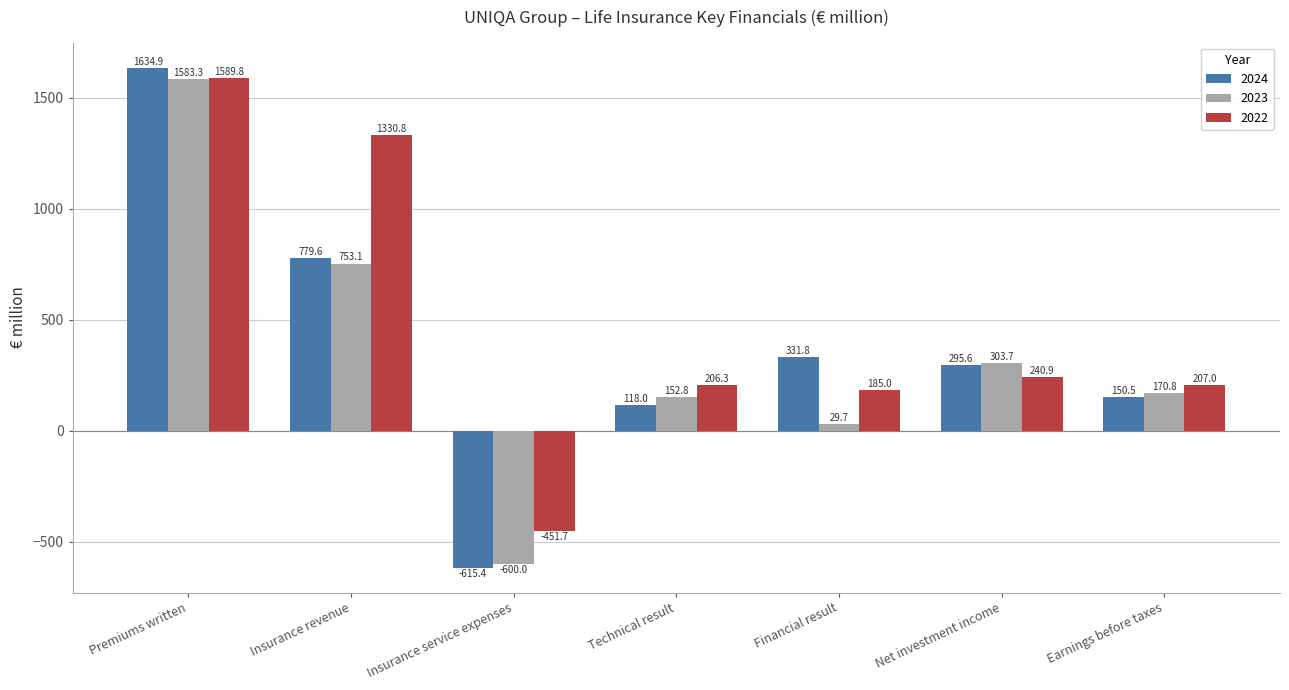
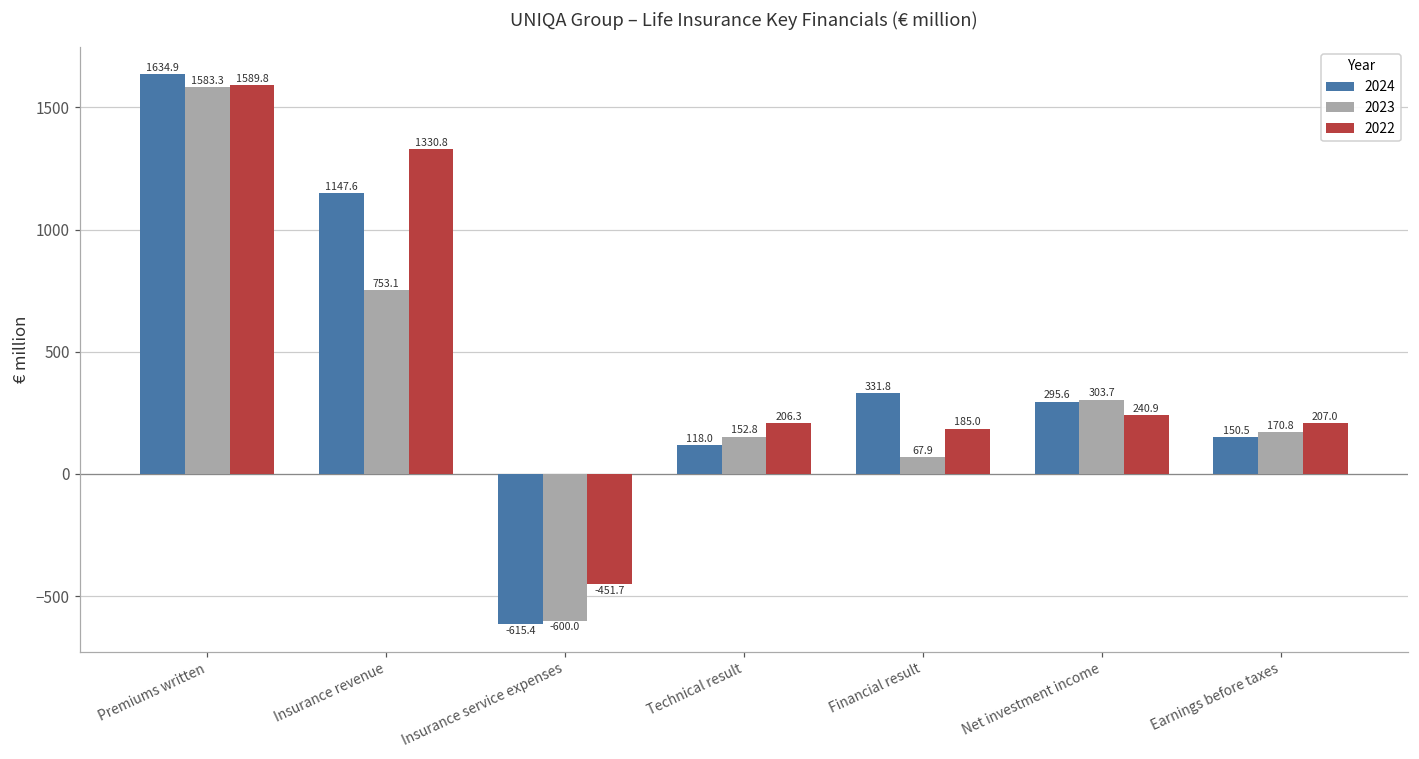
2024, Insurance revenue: 779.6 -> 1147.6
2023, Financial result: 29.7 -> 67.9
